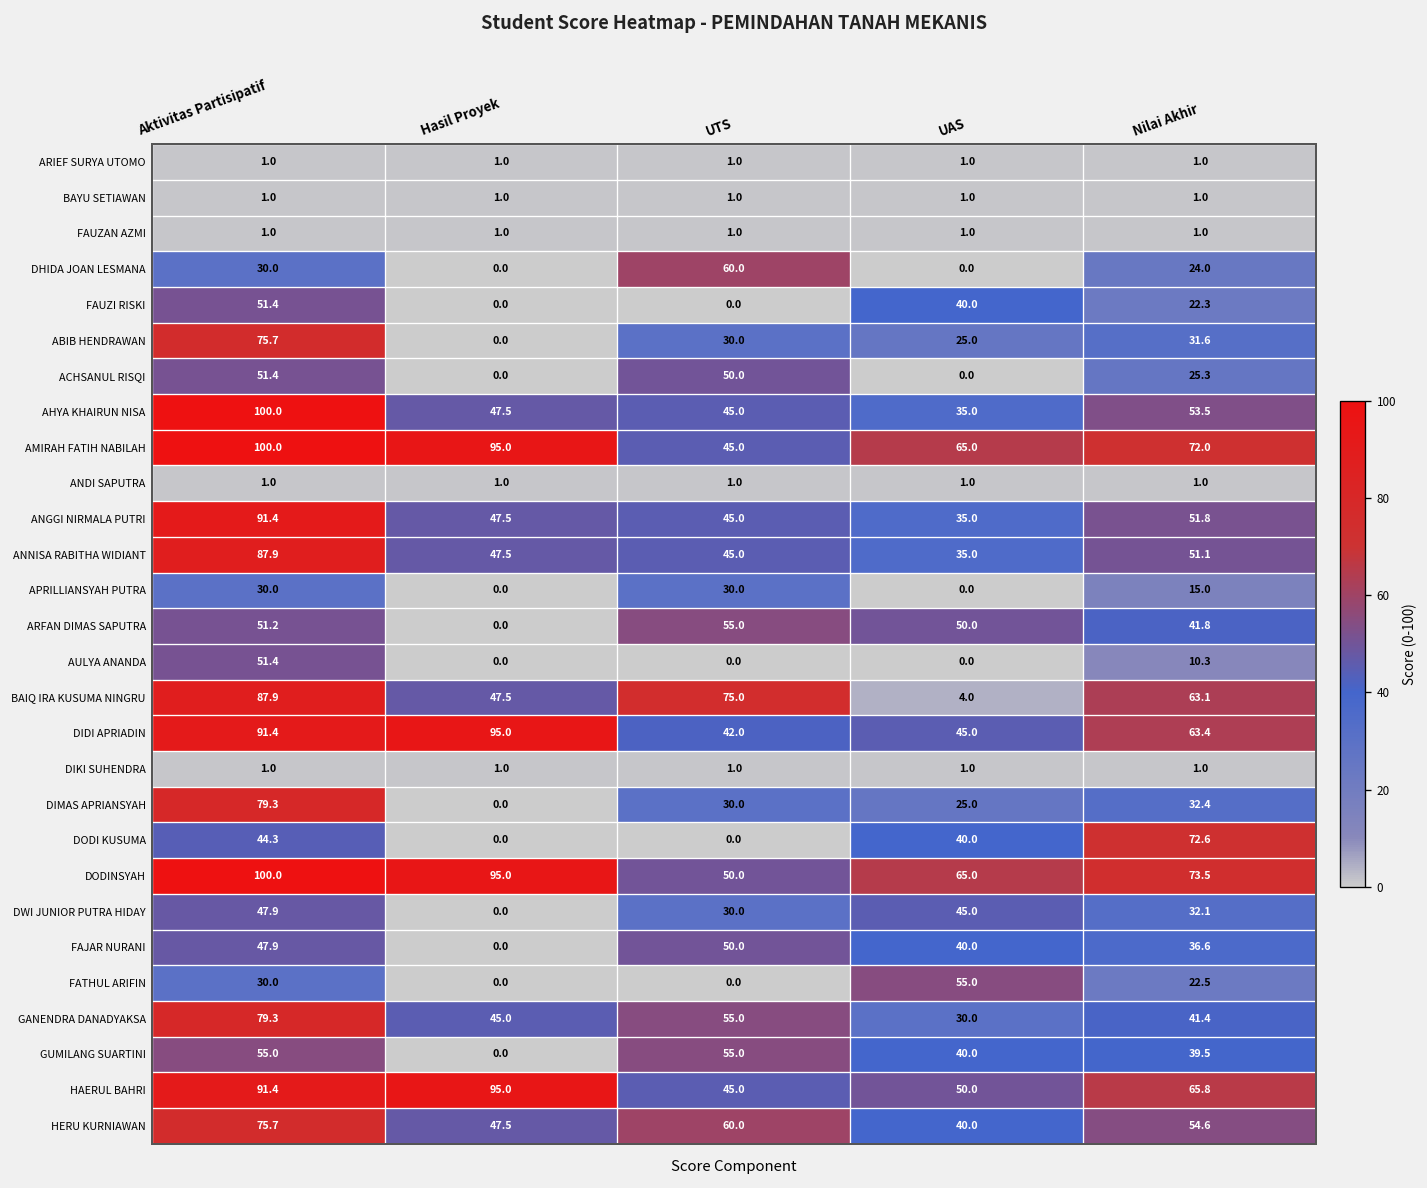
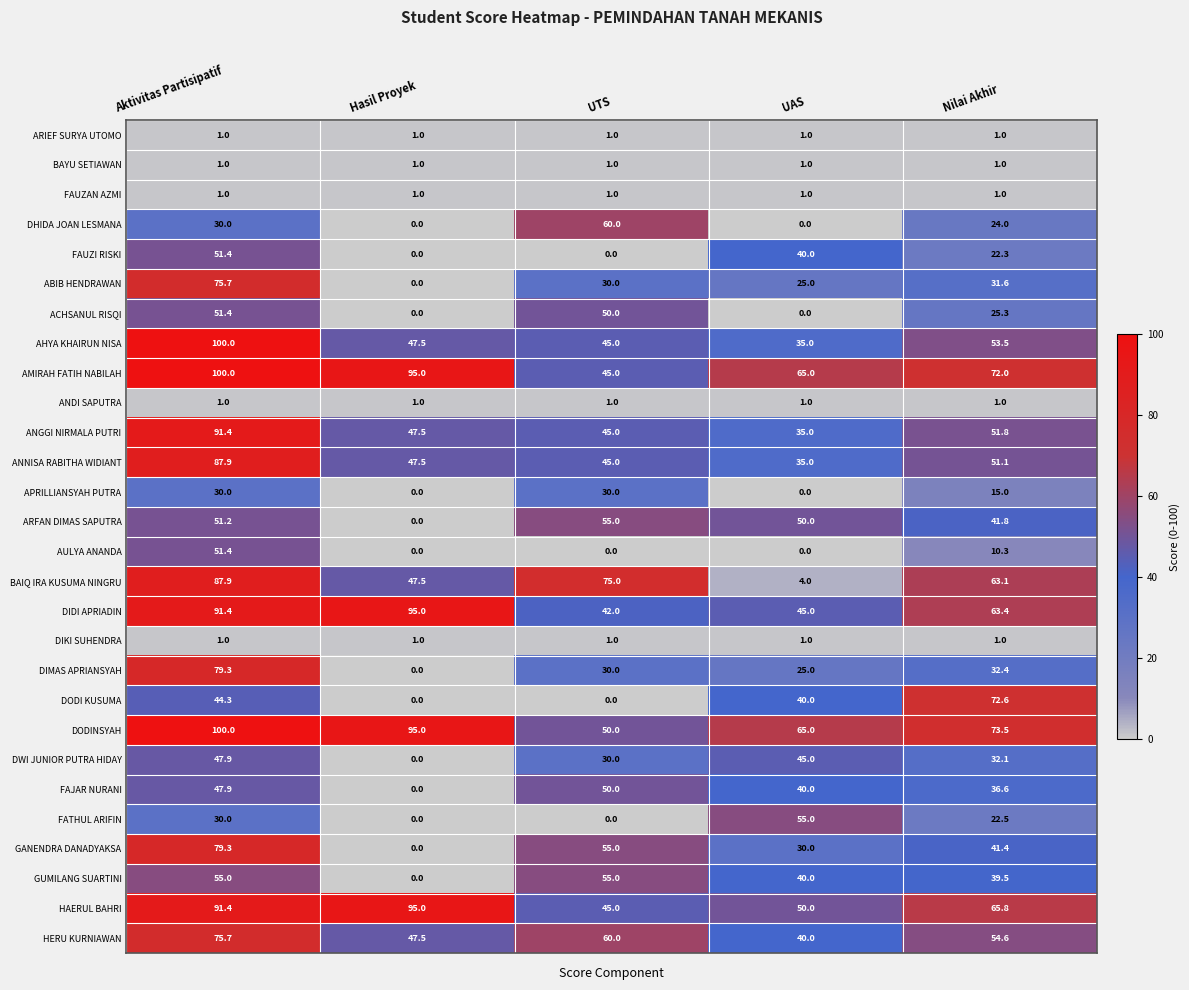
GANENDRA DANADYAKSA, Hasil Proyek: 45.0 -> 0.0
